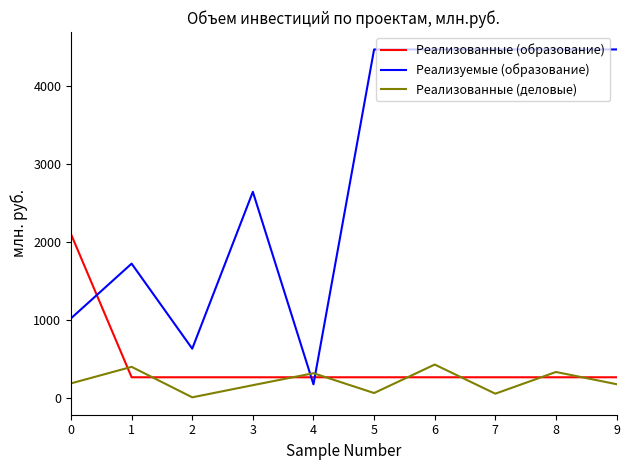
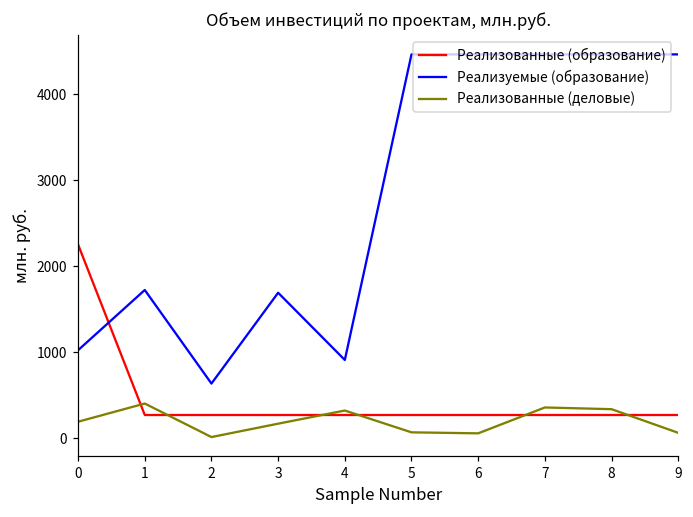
Реализованные (образование), 0: 2100 -> 2300
Реализуемые (образование), 3: 2600 -> 1700
Реализуемые (образование), 4: 200 -> 900
Реализованные (деловые), 6: 400 -> 100
Реализованные (деловые), 7: 100 -> 400
Реализованные (деловые), 9: 200 -> 100
